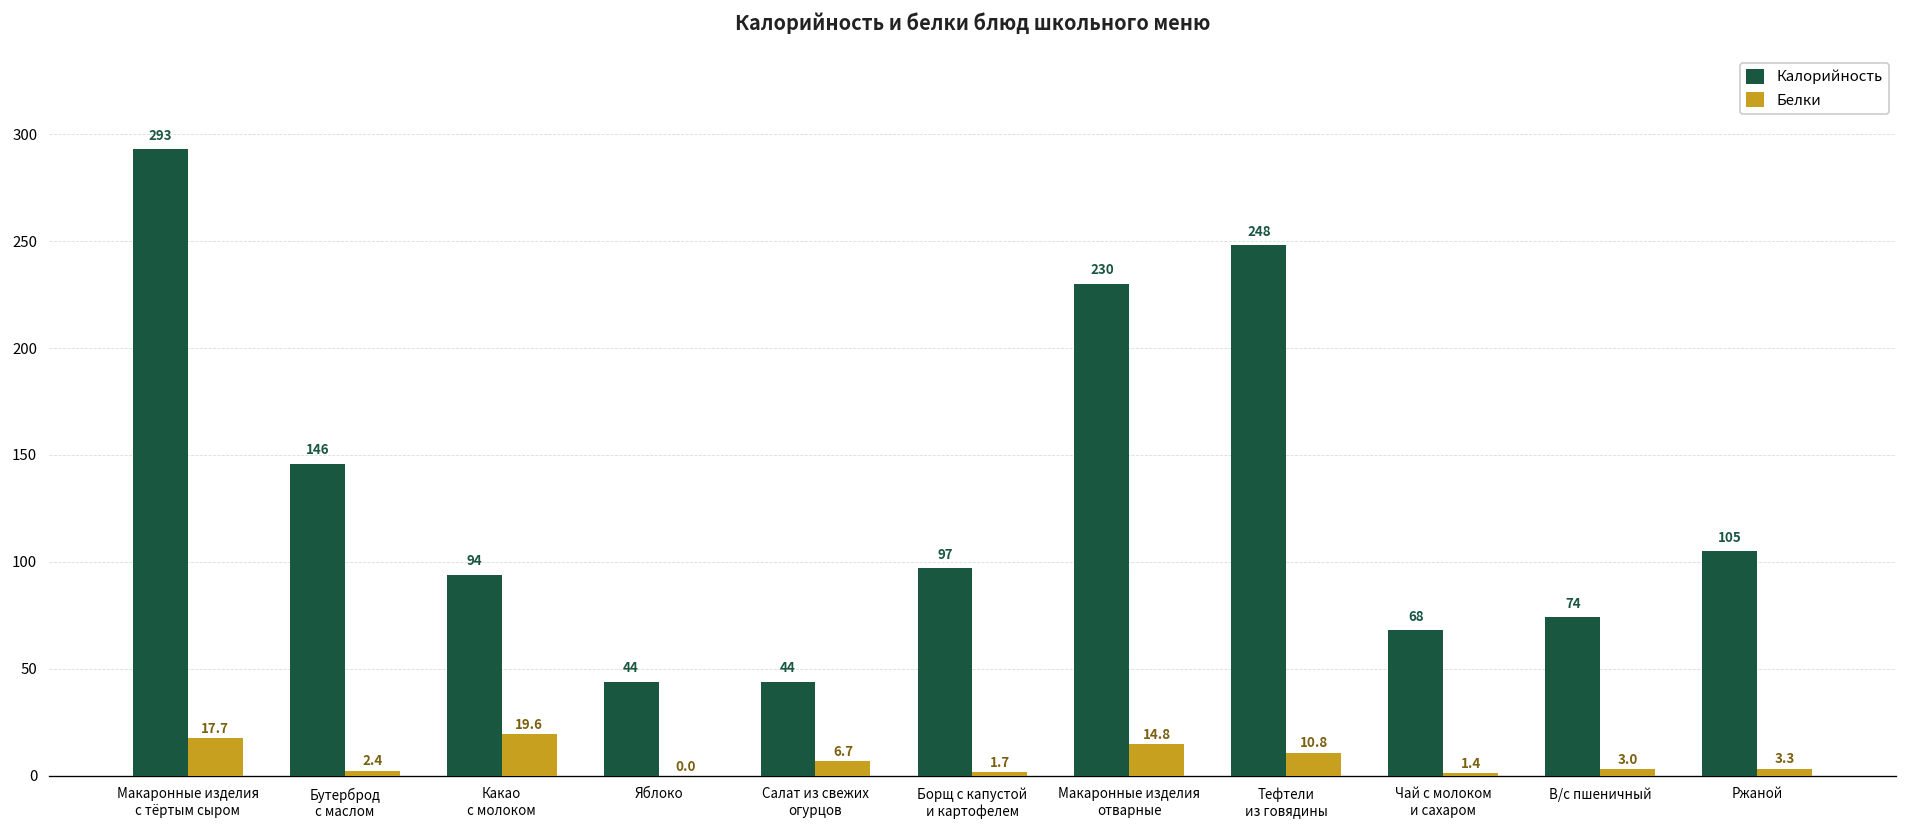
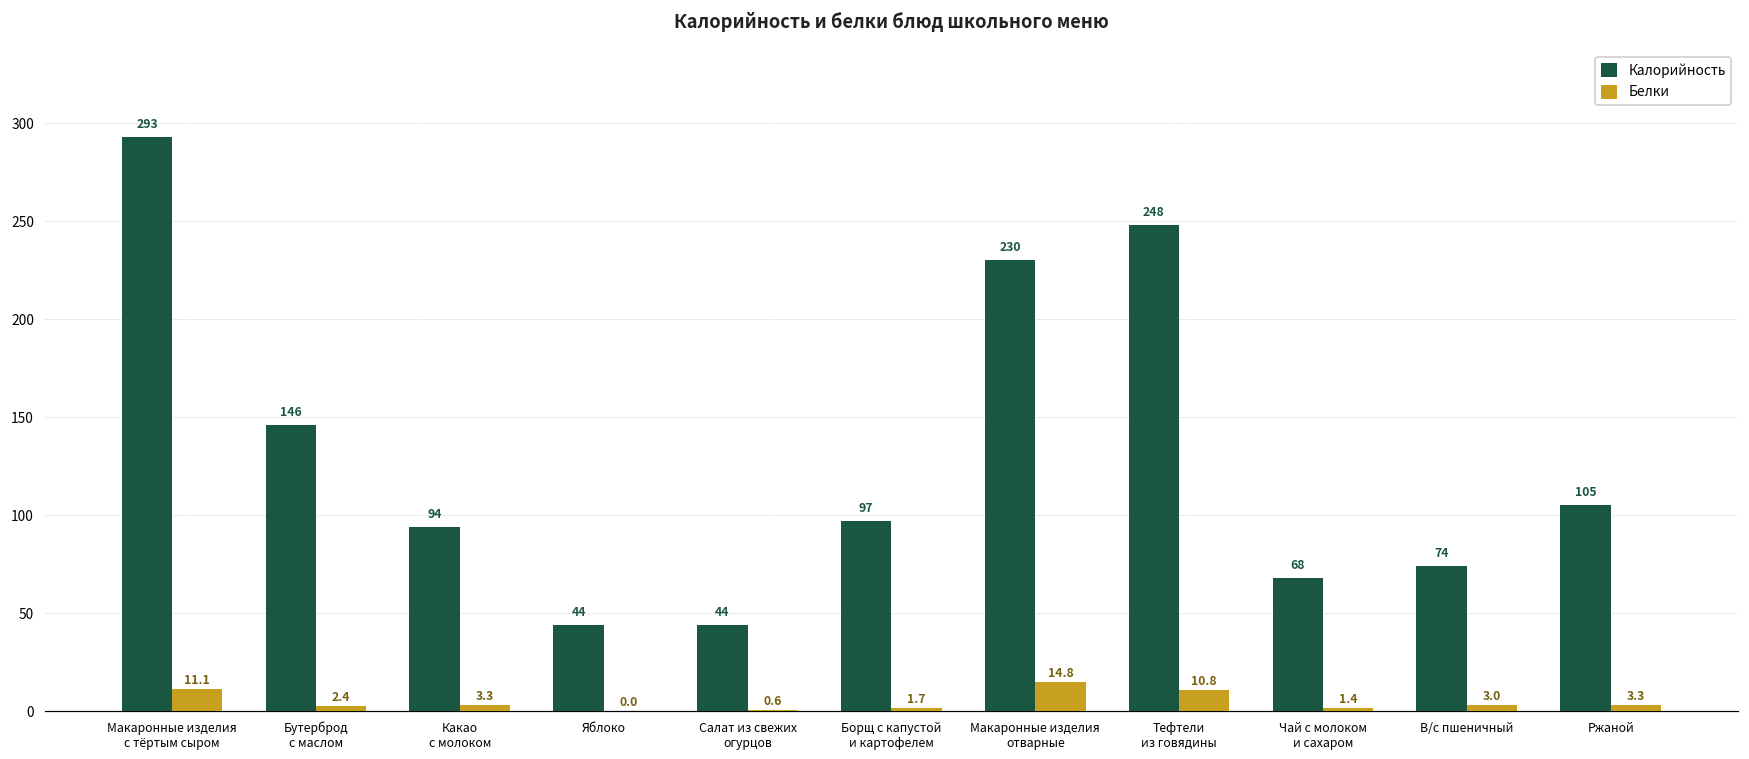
Белки, Макаронные изделия с тёртым сыром: 17.7 -> 11.1
Белки, Какао с молоком: 19.6 -> 3.3
Белки, Салат из свежих огурцов: 6.7 -> 0.6
